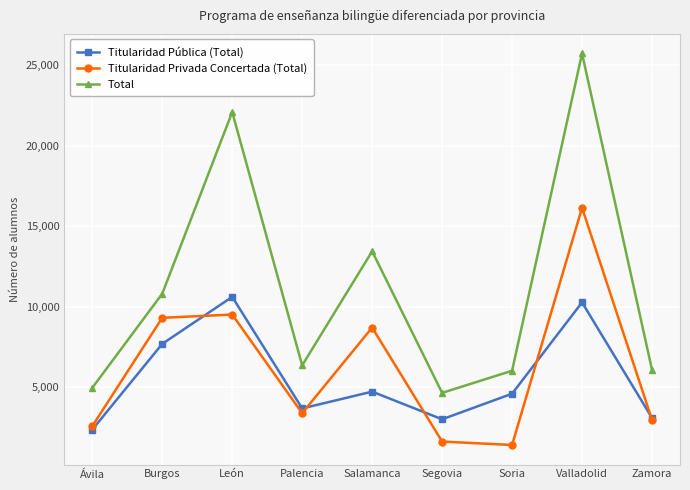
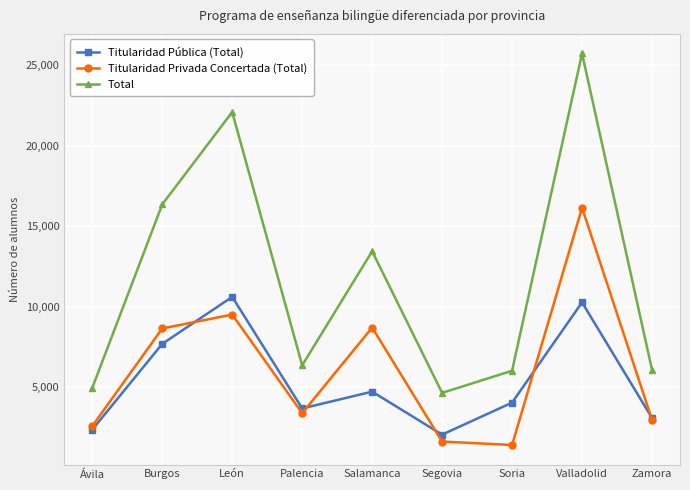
Titularidad Privada Concertada (Total), Burgos: 9,300 -> 8,700
Total, Burgos: 10,800 -> 16,400
Titularidad Pública (Total), Segovia: 3,000 -> 2,100
Titularidad Pública (Total), Soria: 4,600 -> 4,100
